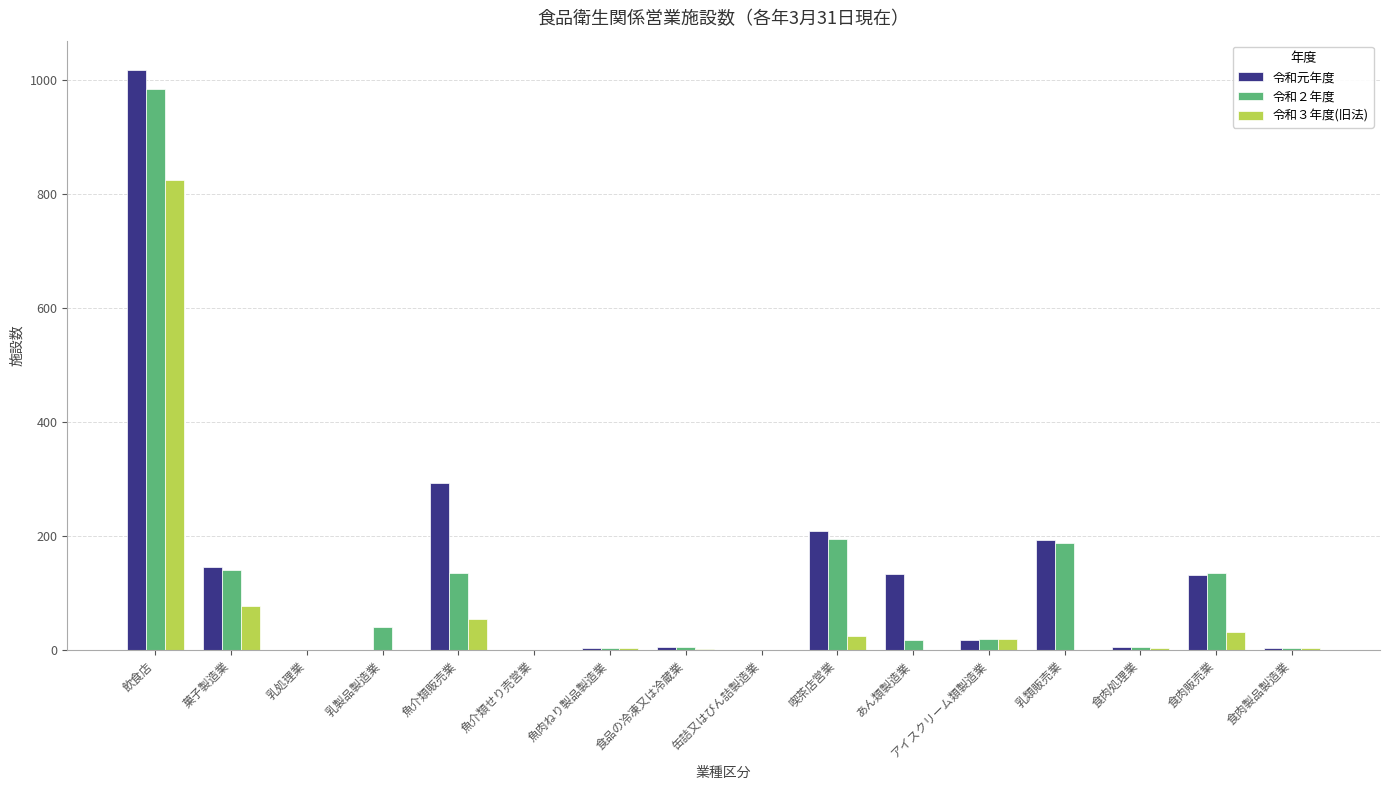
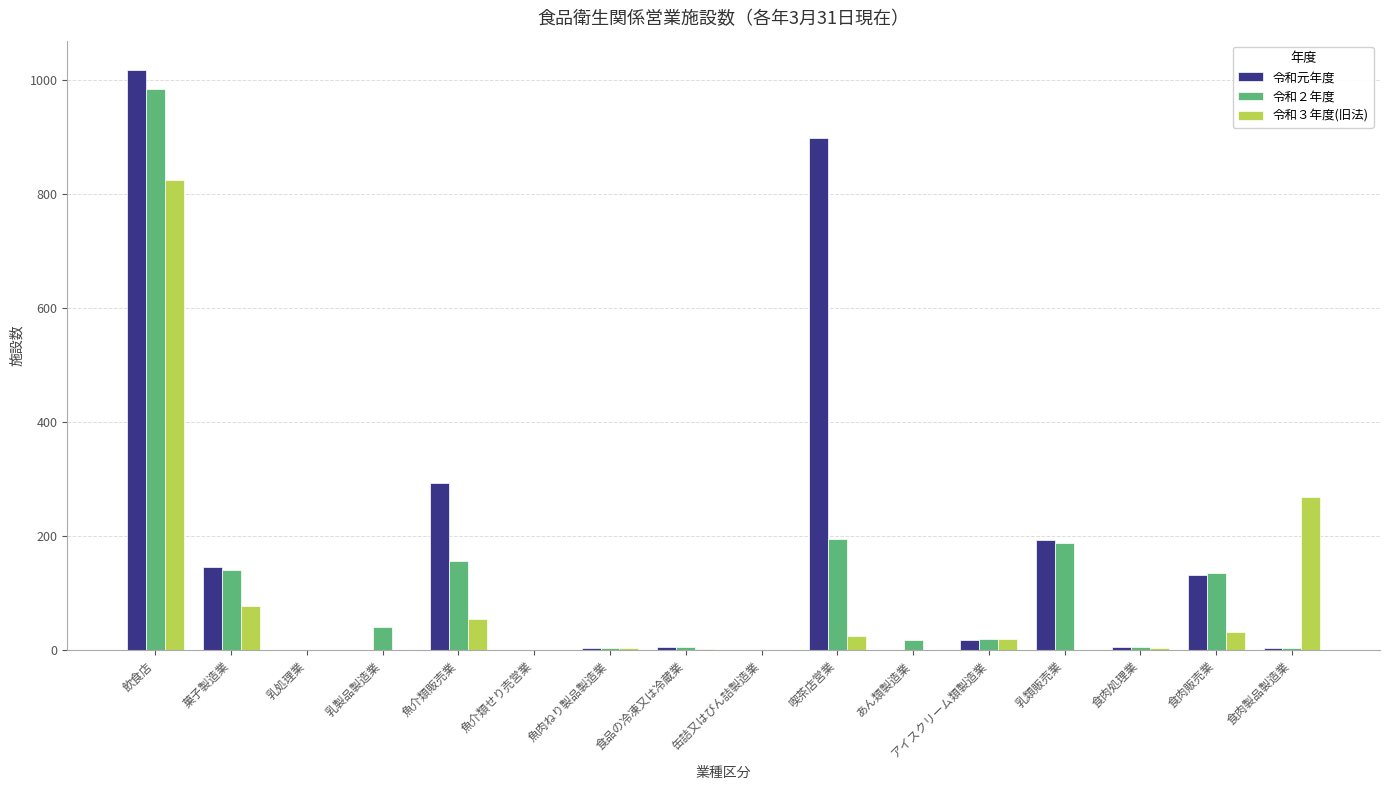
令和２年度, 魚介類販売業: 140 -> 160
令和元年度, 喫茶店営業: 210 -> 900
令和元年度, あん類製造業: 130 -> 0
令和３年度(旧法), 食肉製品製造業: 0 -> 270
